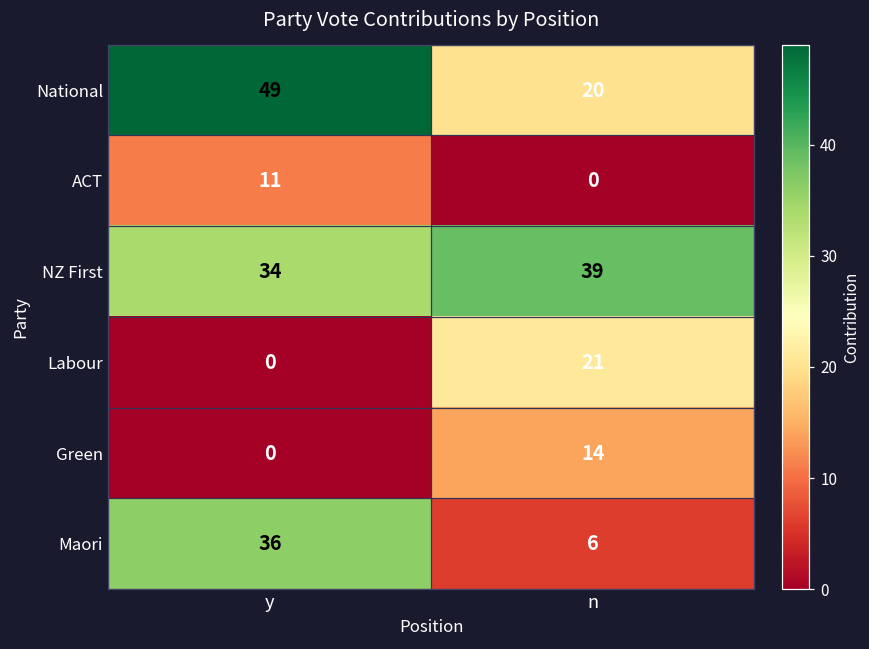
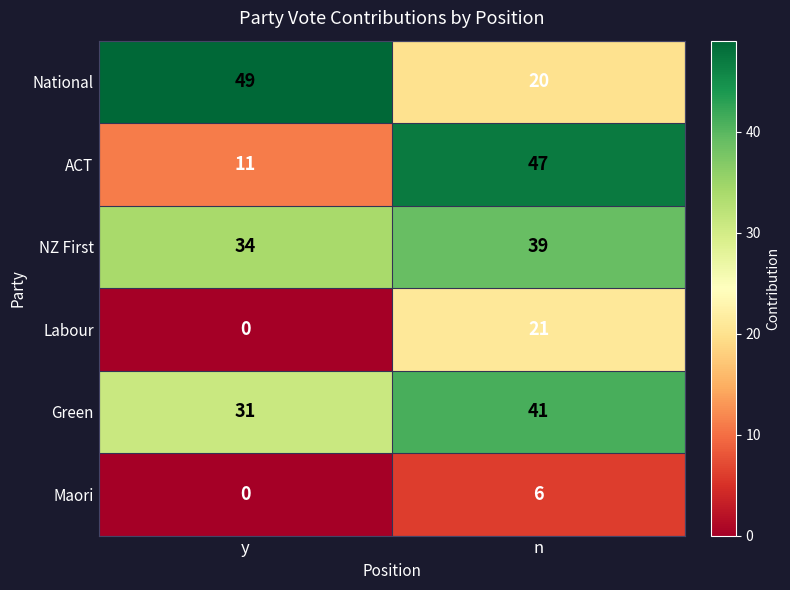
ACT, n: 0 -> 47
Green, y: 0 -> 31
Green, n: 14 -> 41
Maori, y: 36 -> 0
